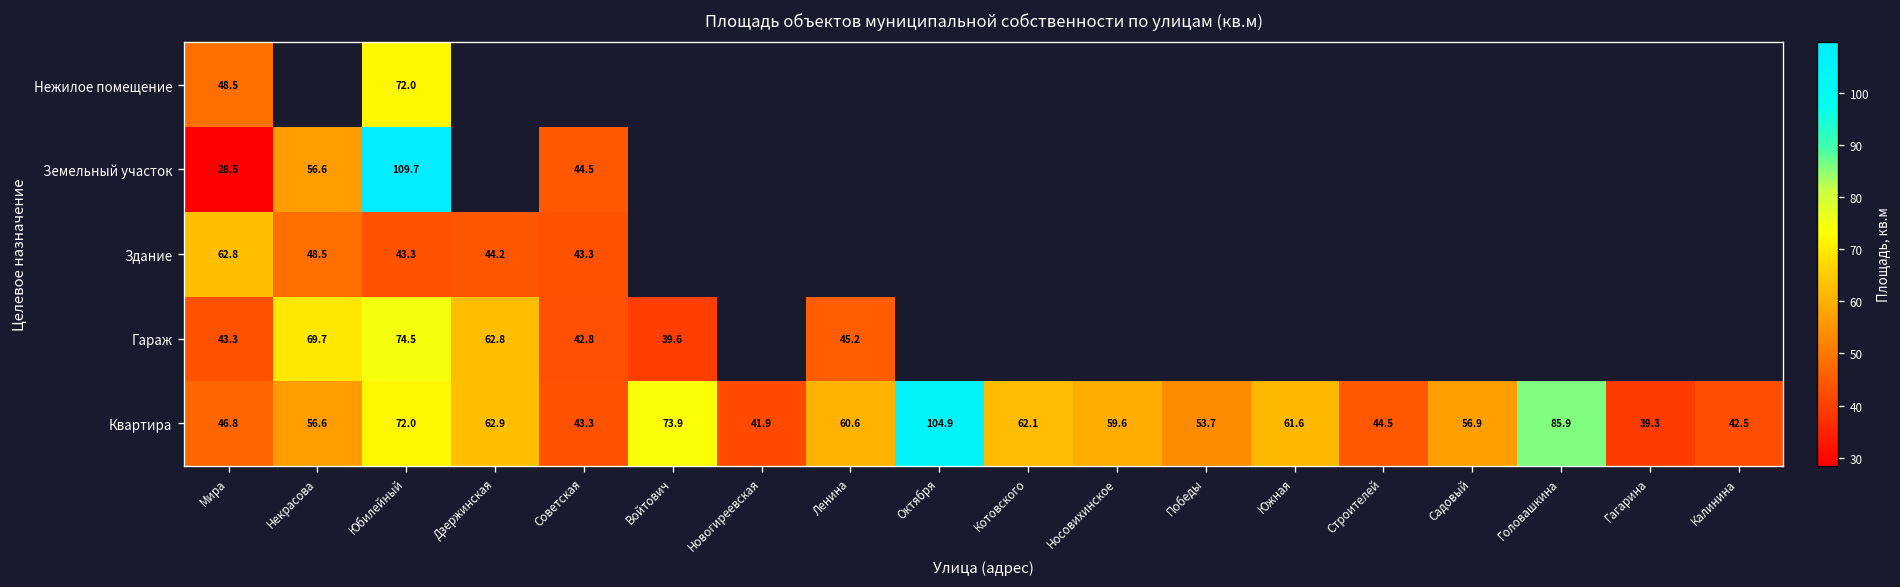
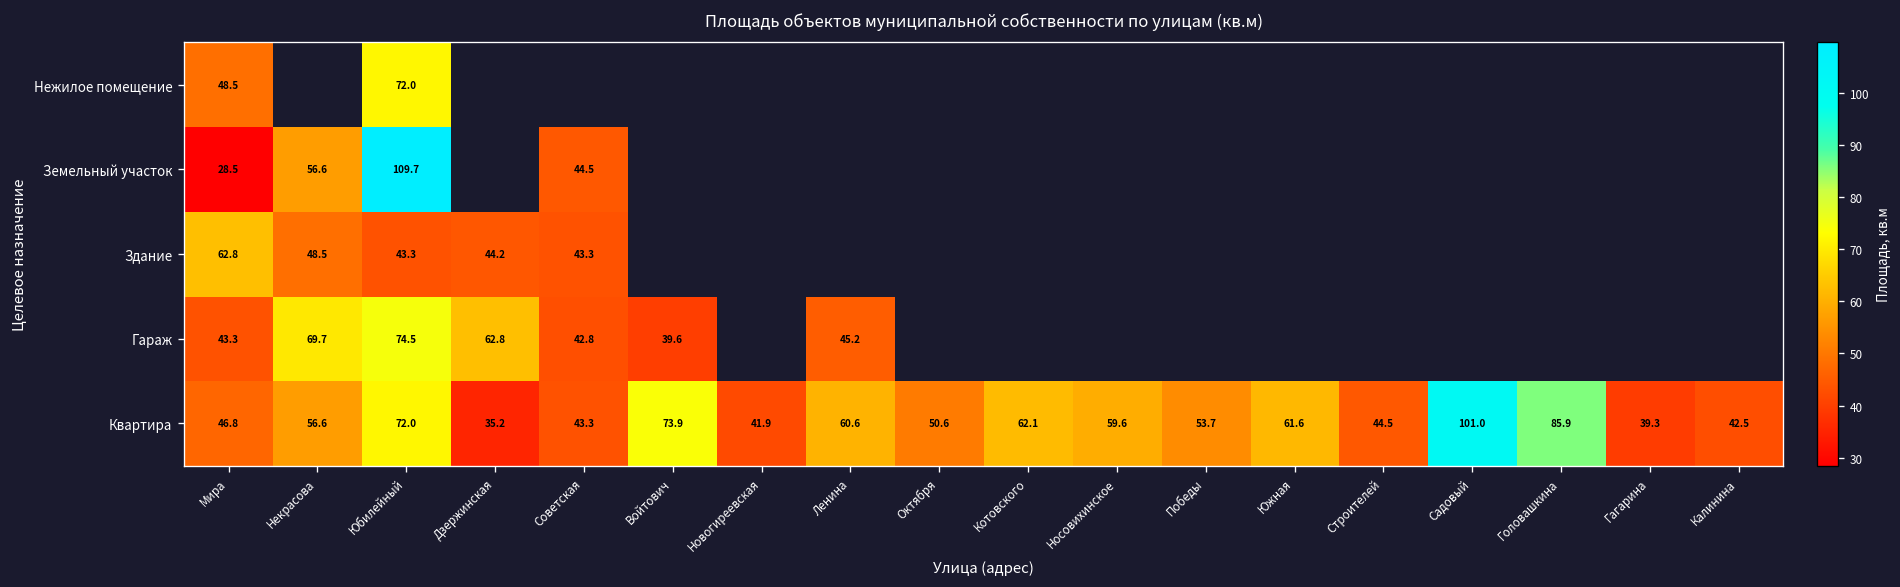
Квартира, Дзержинская: 62.9 -> 35.2
Квартира, Октября: 104.9 -> 50.6
Квартира, Садовый: 56.9 -> 101.0
